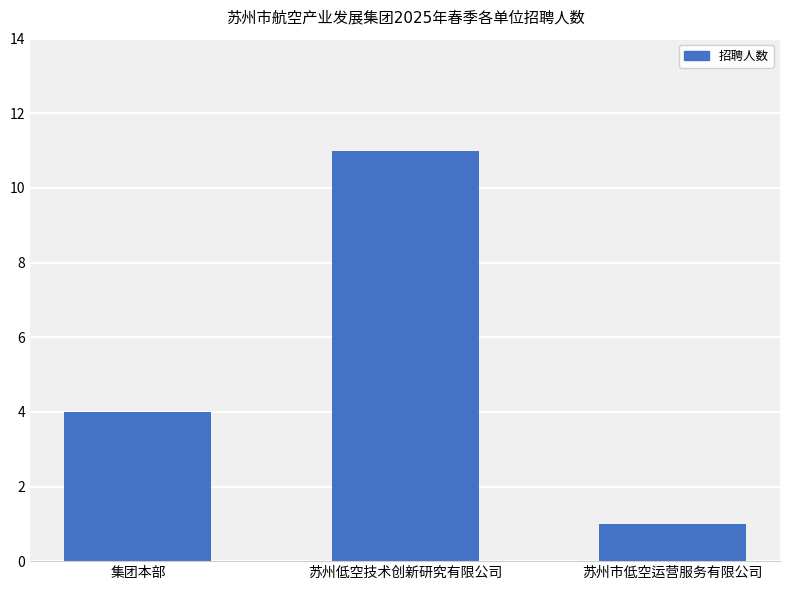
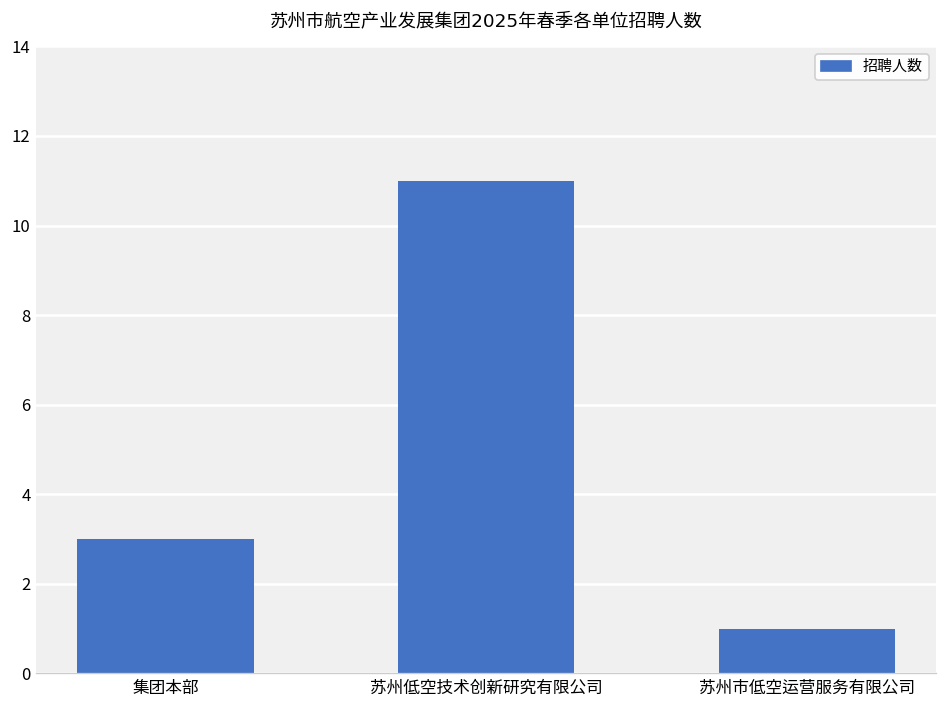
集团本部: 4 -> 3
